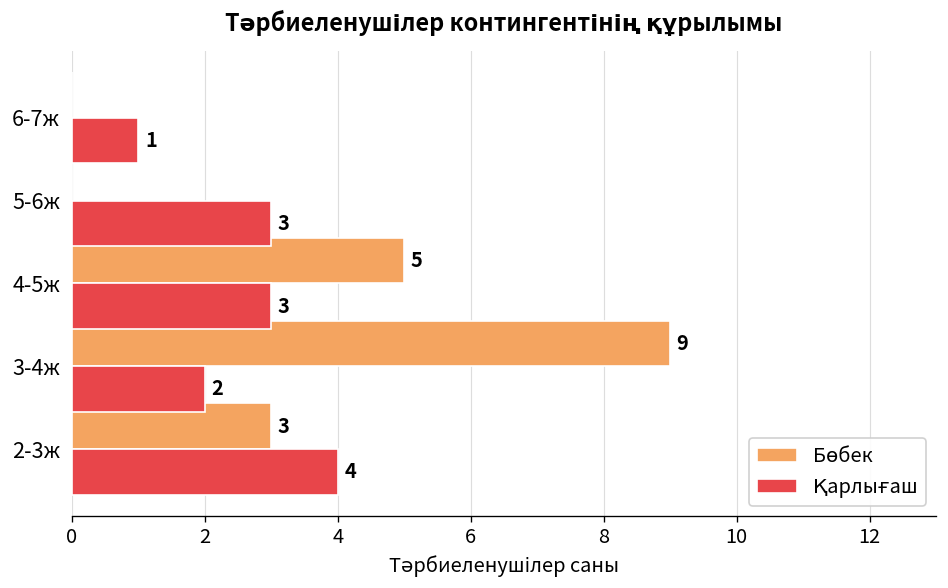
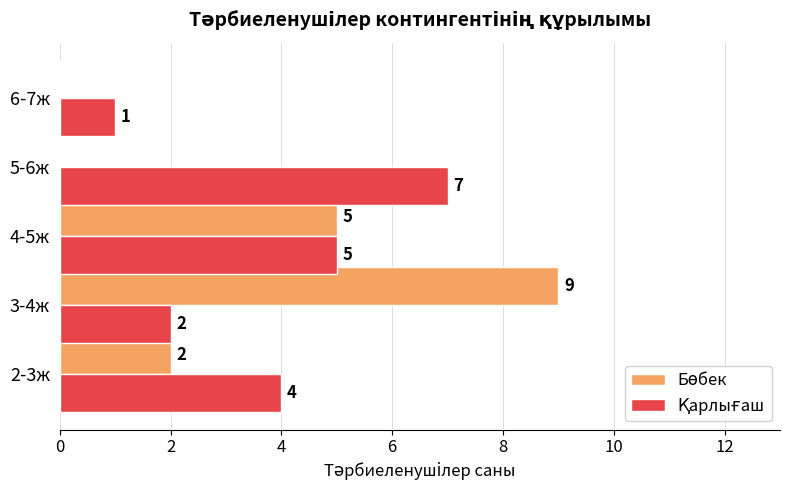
Қарлығаш, 5-6ж: 3 -> 7
Қарлығаш, 4-5ж: 3 -> 5
Бөбек, 2-3ж: 3 -> 2
